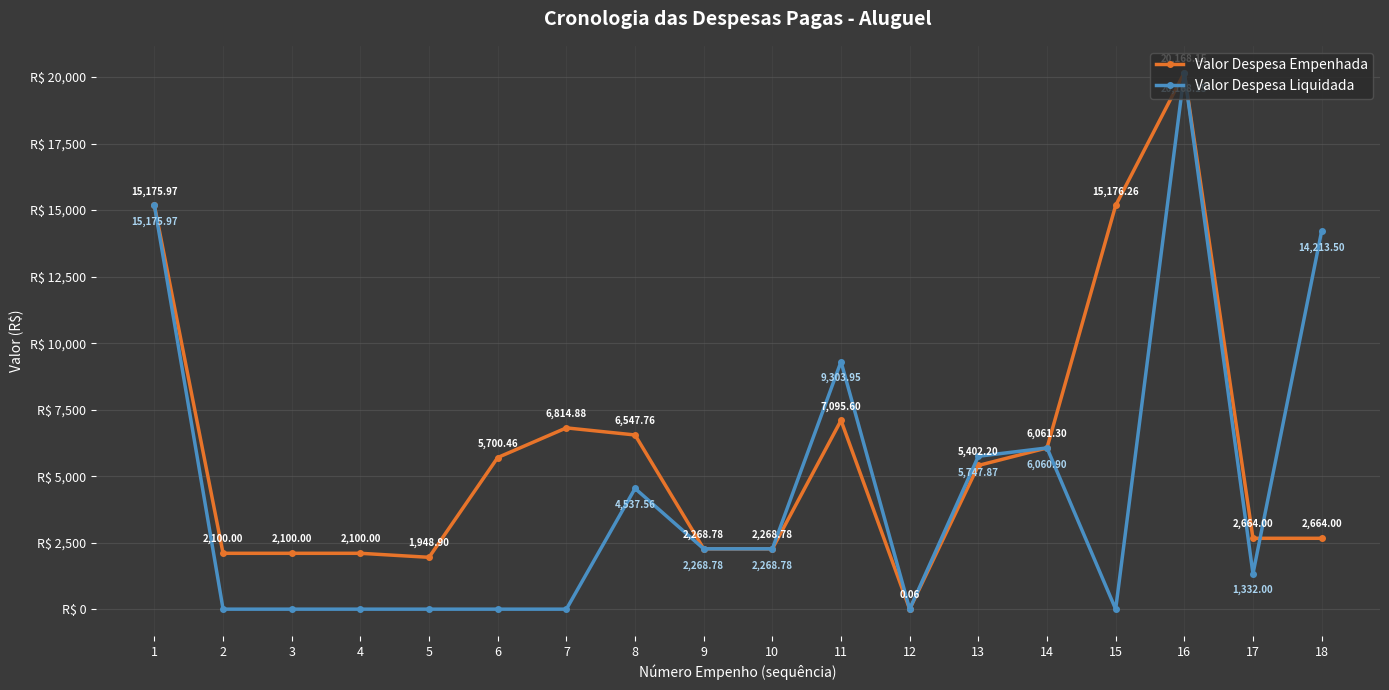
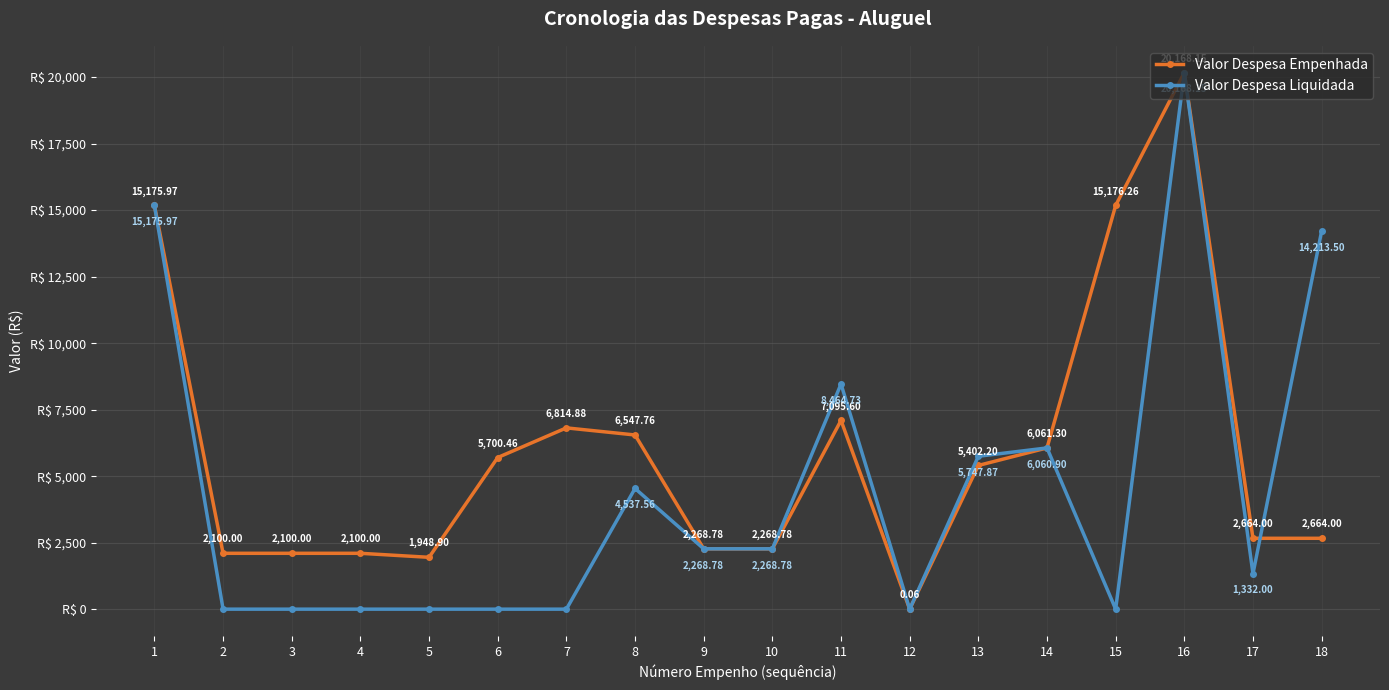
Valor Despesa Liquidada, 11: 9,303.95 -> 8,464.73
